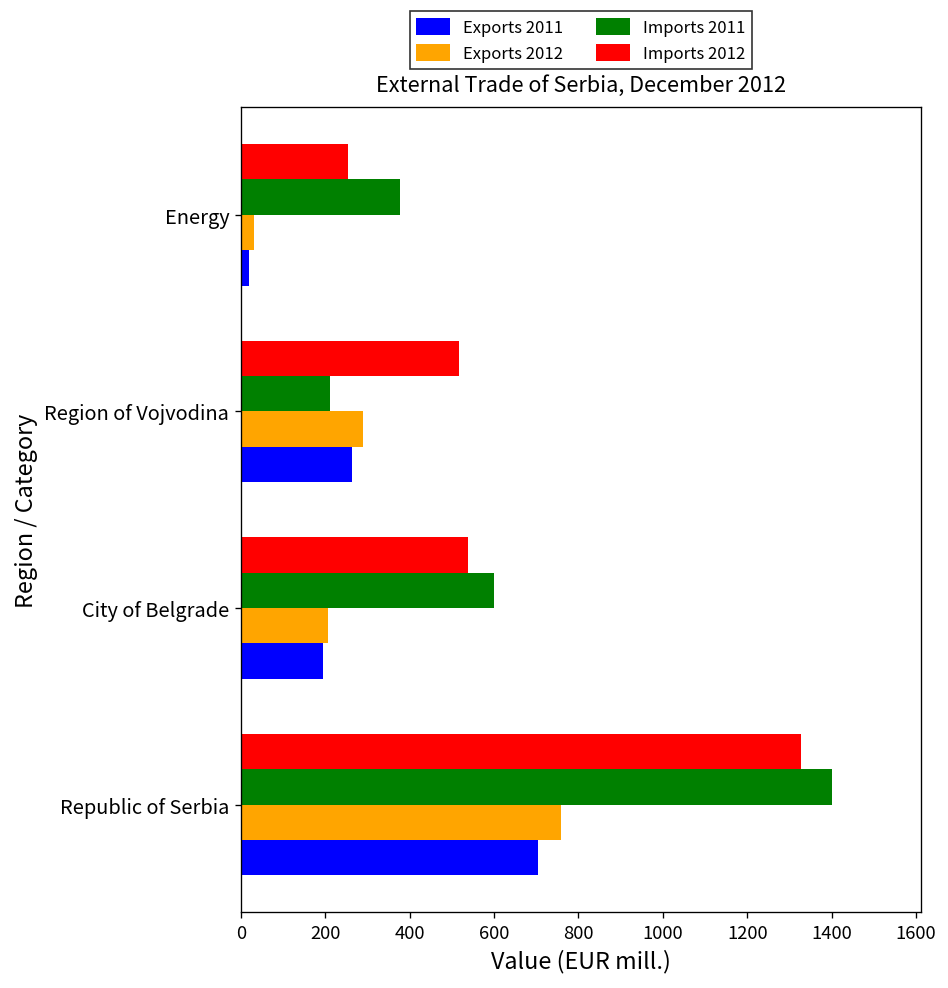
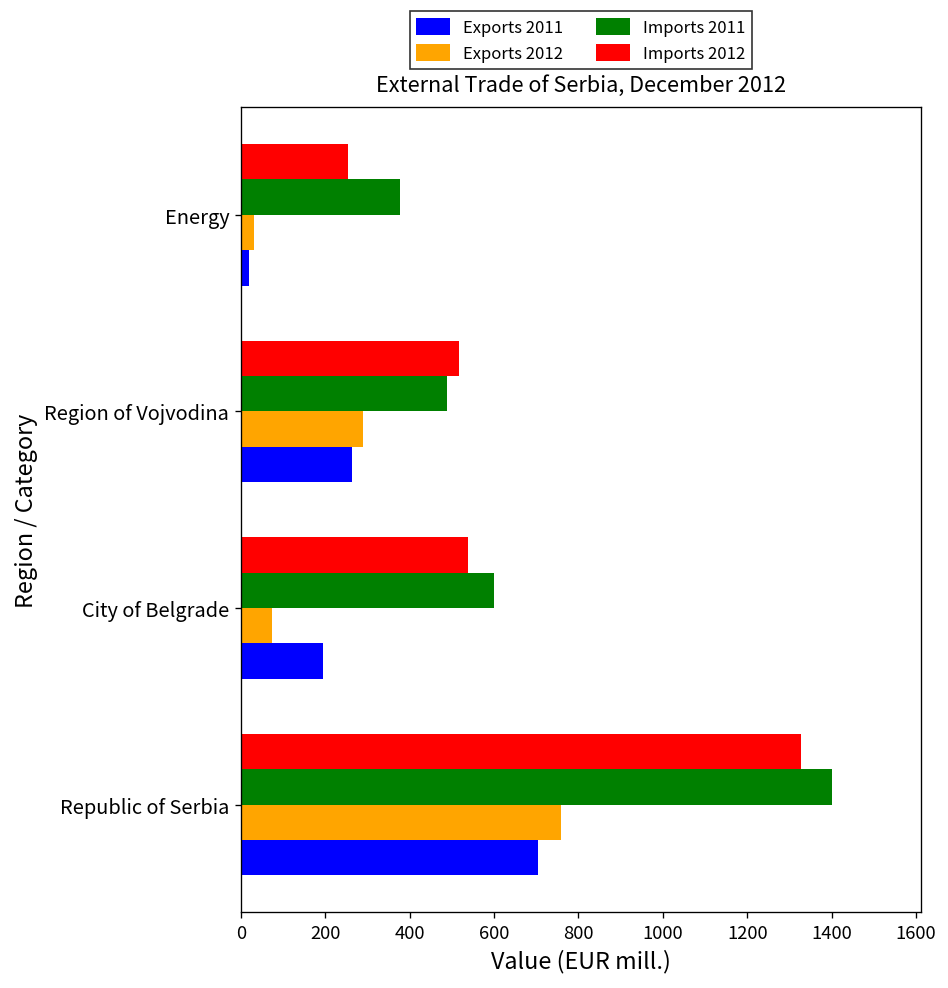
Imports 2011, Region of Vojvodina: 210 -> 490
Exports 2012, City of Belgrade: 210 -> 70
